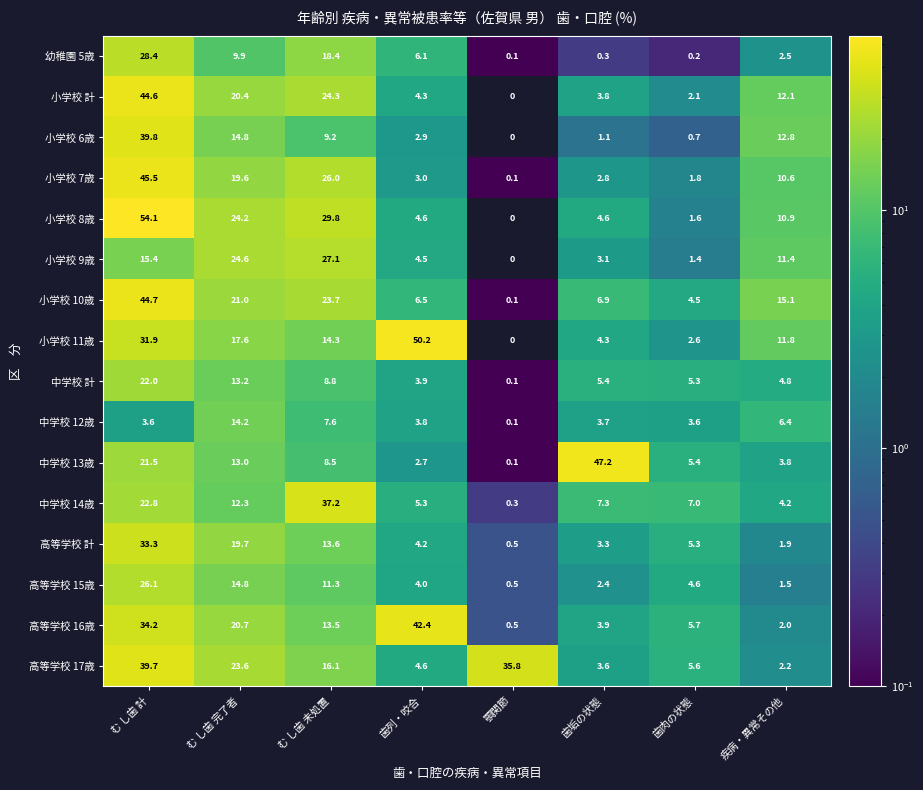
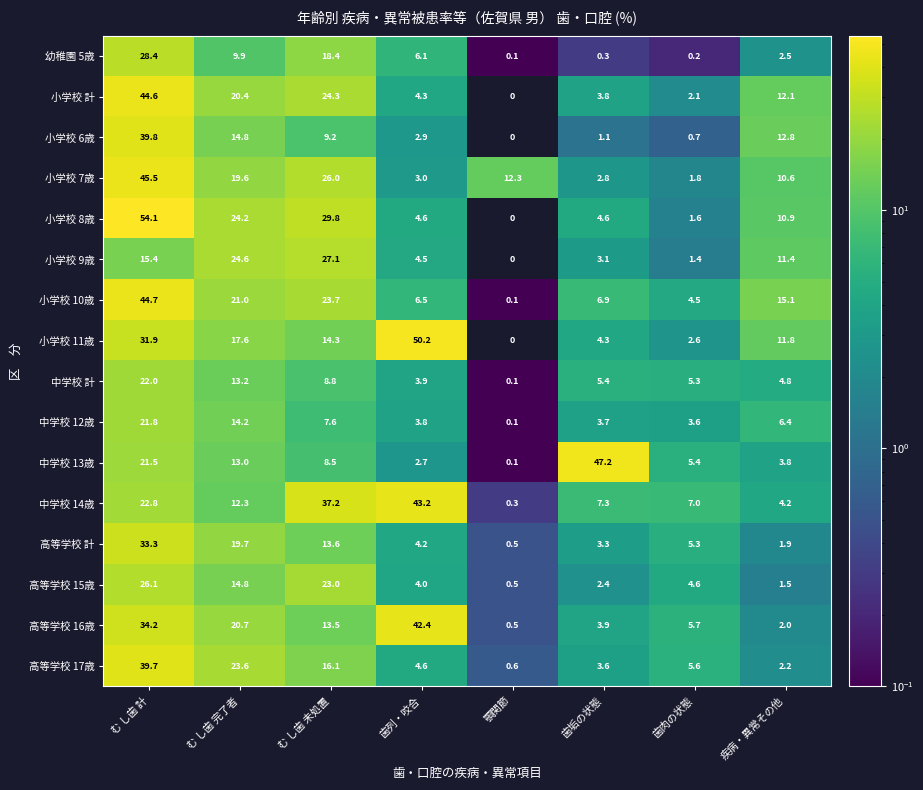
小学校 7歳, 顎関節: 0.1 -> 12.3
中学校 12歳, む し歯 計: 3.6 -> 21.8
中学校 14歳, 歯列・咬合: 5.3 -> 43.2
高等学校 15歳, む し歯 未処置: 11.3 -> 23.0
高等学校 17歳, 顎関節: 35.8 -> 0.6
